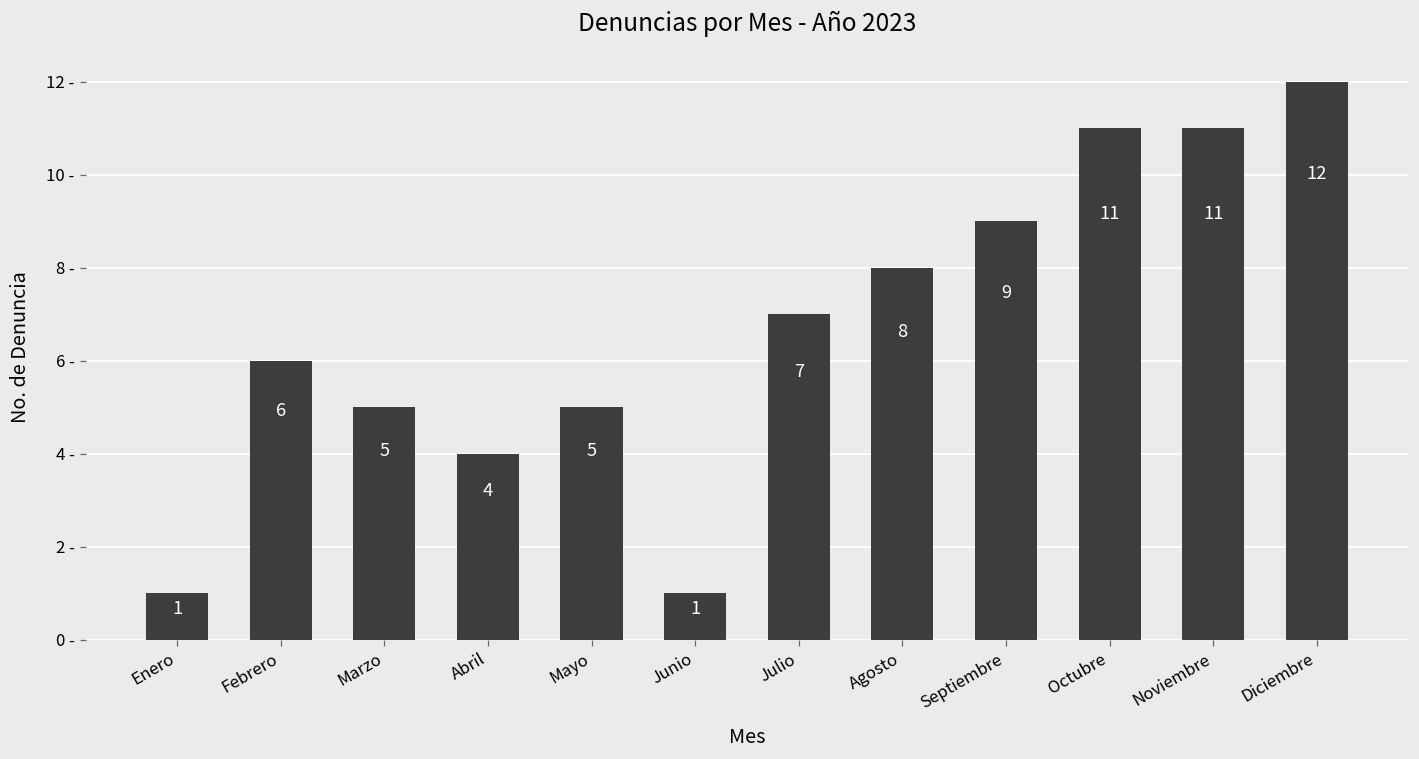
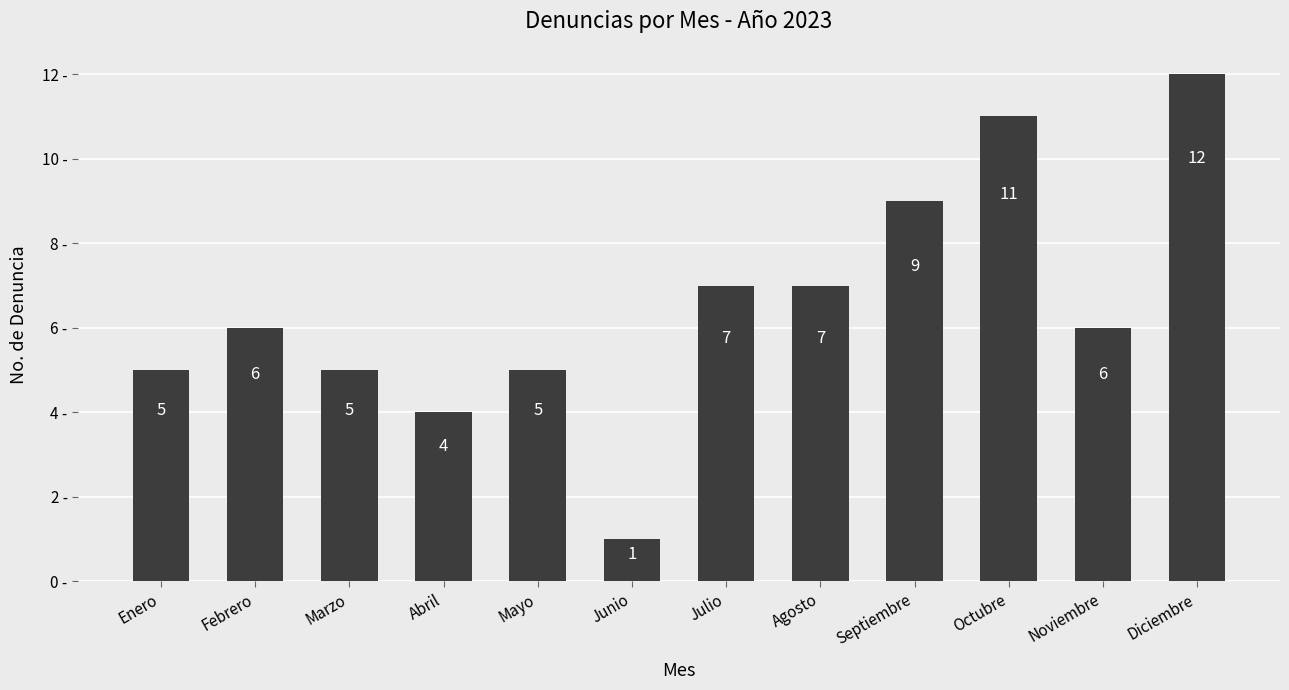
Enero: 1 -> 5
Agosto: 8 -> 7
Noviembre: 11 -> 6
